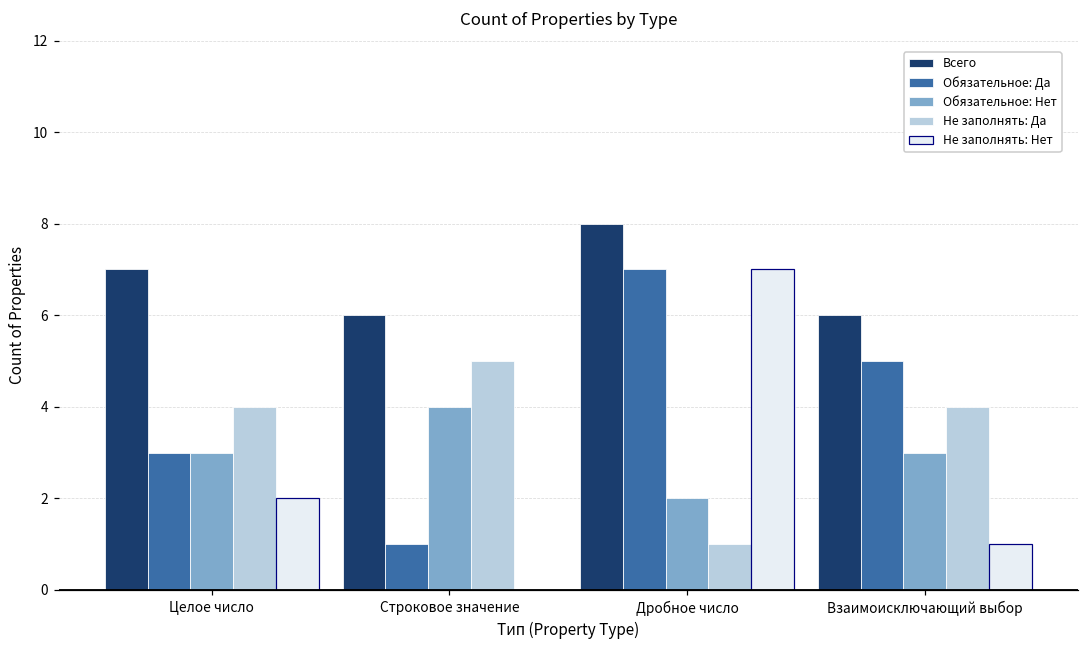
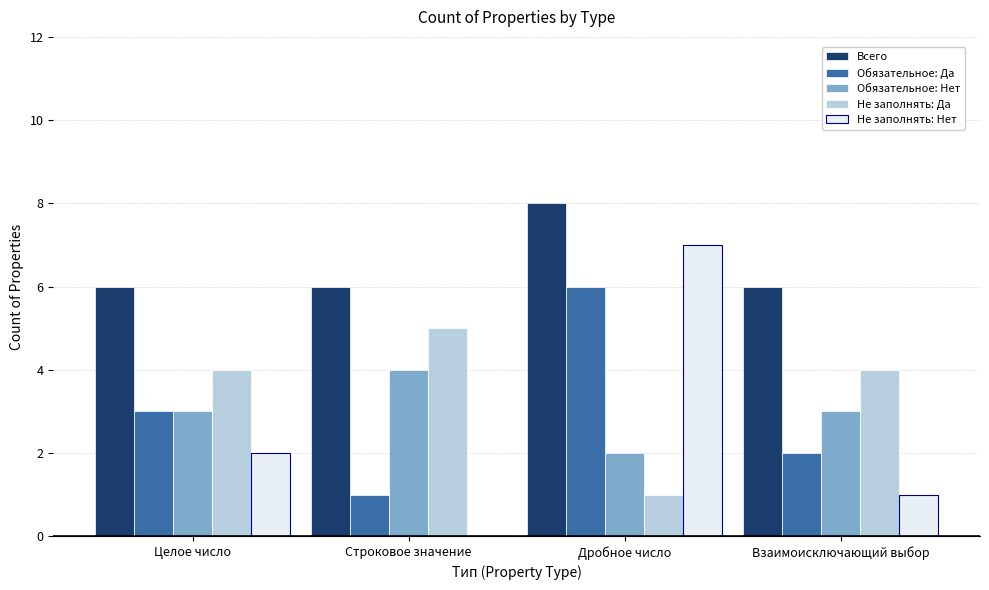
Всего, Целое число: 7 -> 6
Обязательное: Да, Дробное число: 7 -> 6
Обязательное: Да, Взаимоисключающий выбор: 5 -> 2
